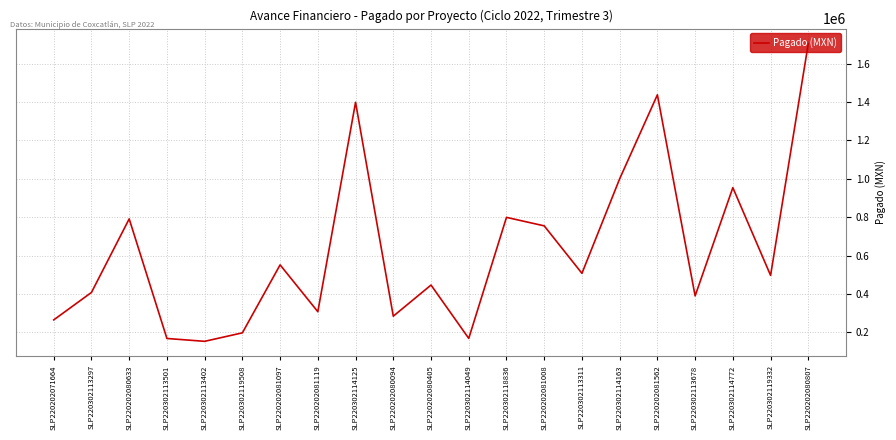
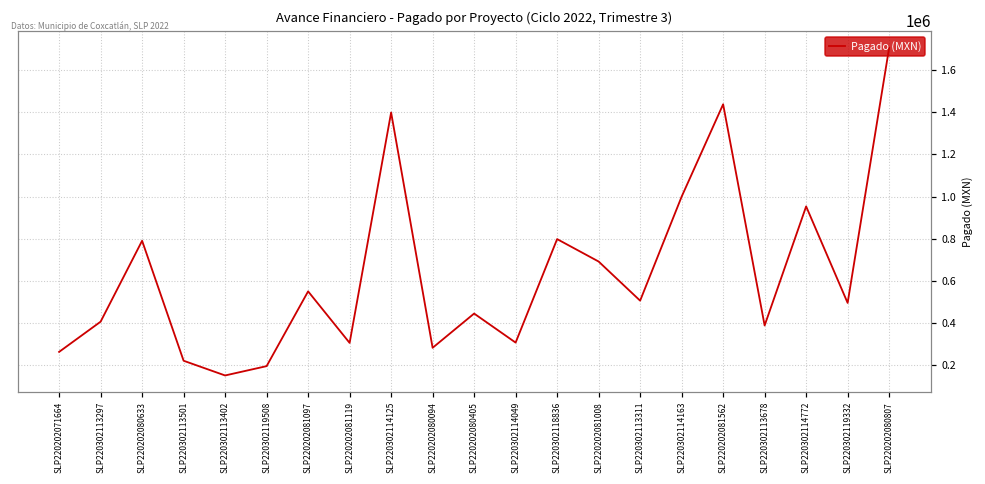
SLP220302113501: 170000 -> 220000
SLP220302114049: 170000 -> 310000
SLP220202081008: 750000 -> 690000
